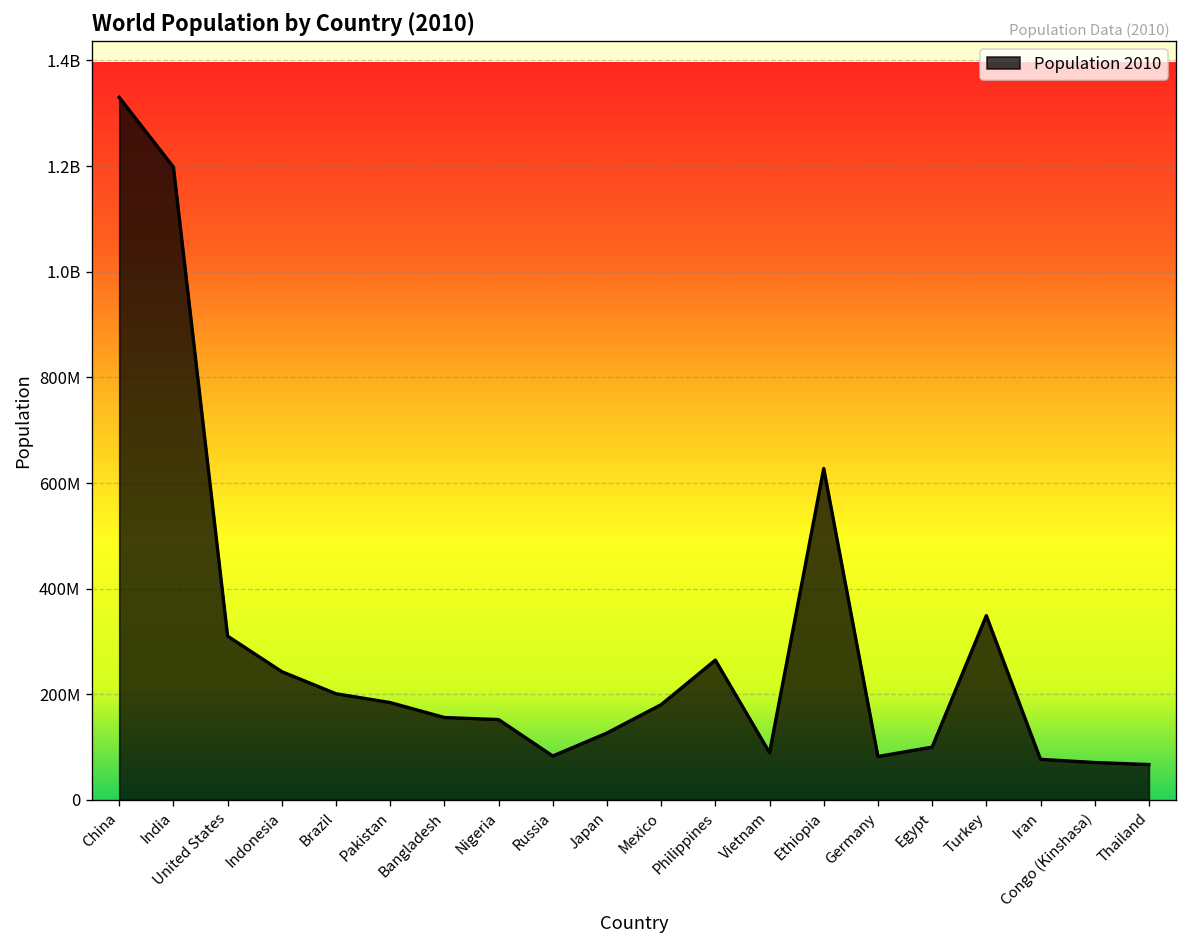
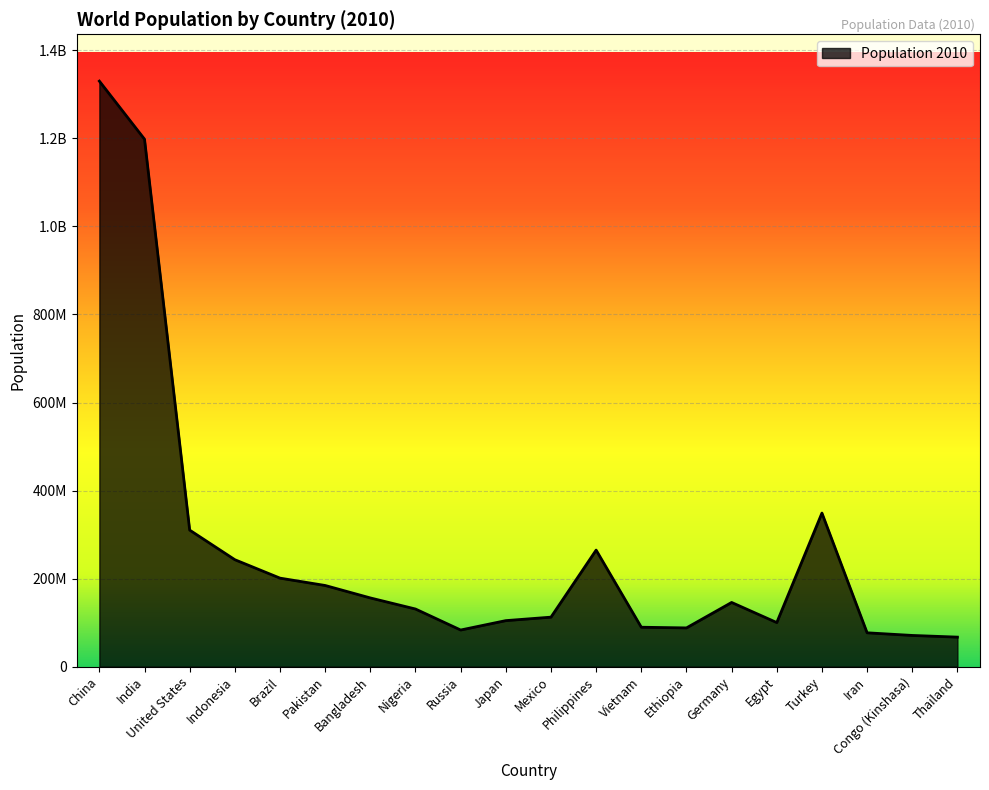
Nigeria: 150000000 -> 130000000
Japan: 130000000 -> 100000000
Mexico: 180000000 -> 110000000
Ethiopia: 630000000 -> 90000000
Germany: 80000000 -> 150000000
